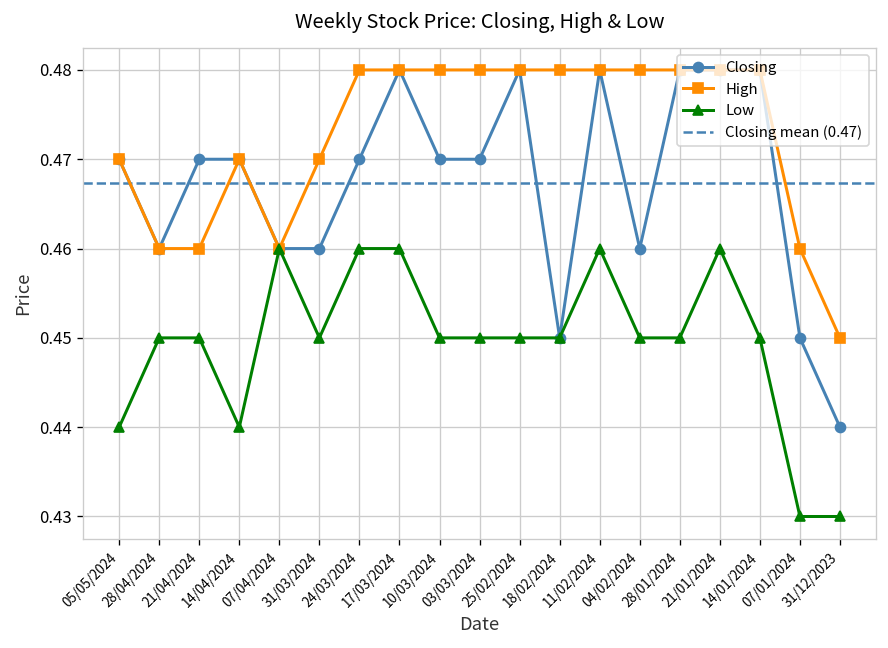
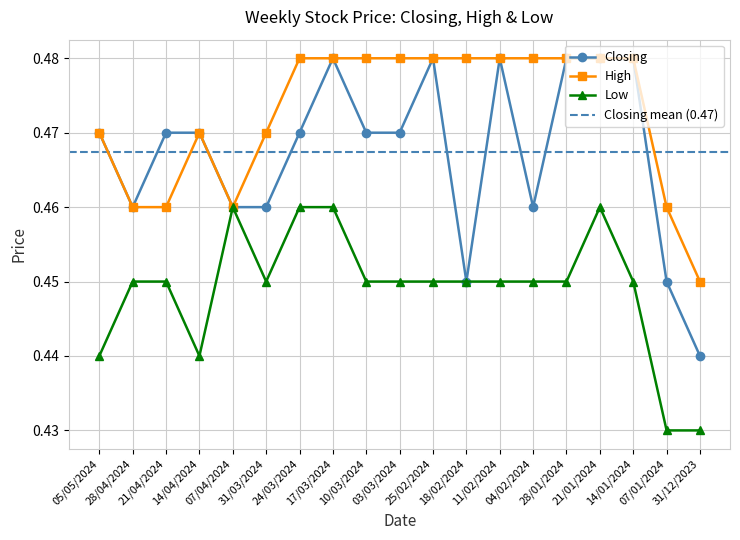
Low, 11/02/2024: 0.46 -> 0.45
